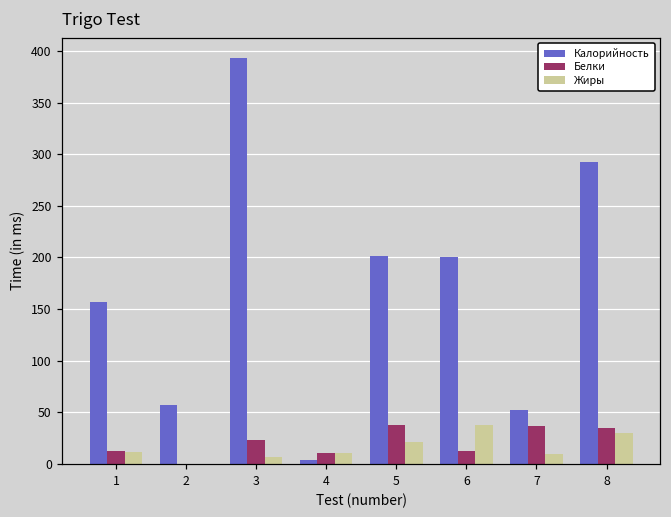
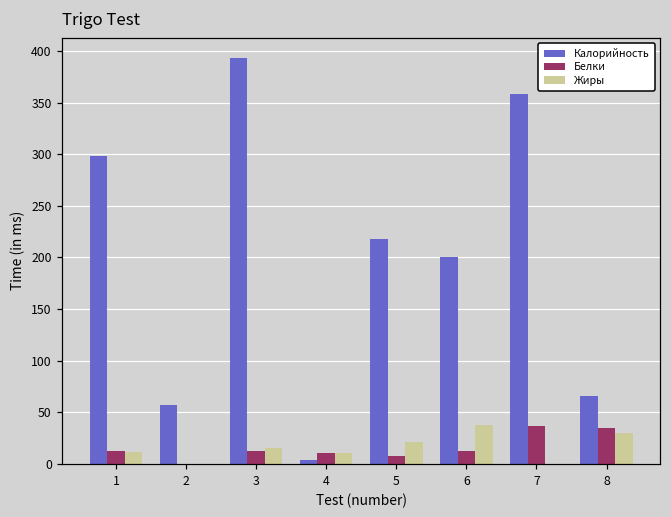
Калорийность, 1: 160 -> 300
Белки, 3: 20 -> 10
Жиры, 3: 10 -> 20
Калорийность, 5: 200 -> 220
Белки, 5: 40 -> 10
Калорийность, 7: 50 -> 360
Жиры, 7: 10 -> 0
Калорийность, 8: 290 -> 70
